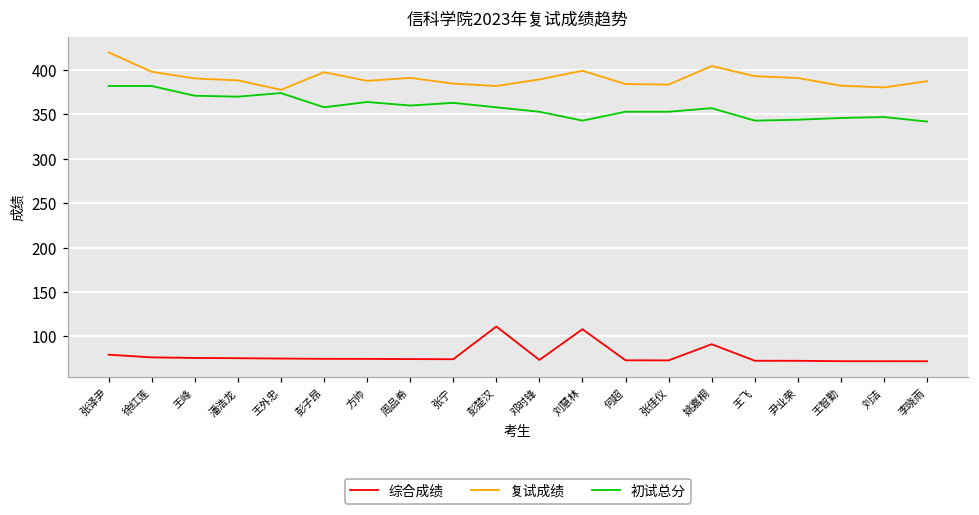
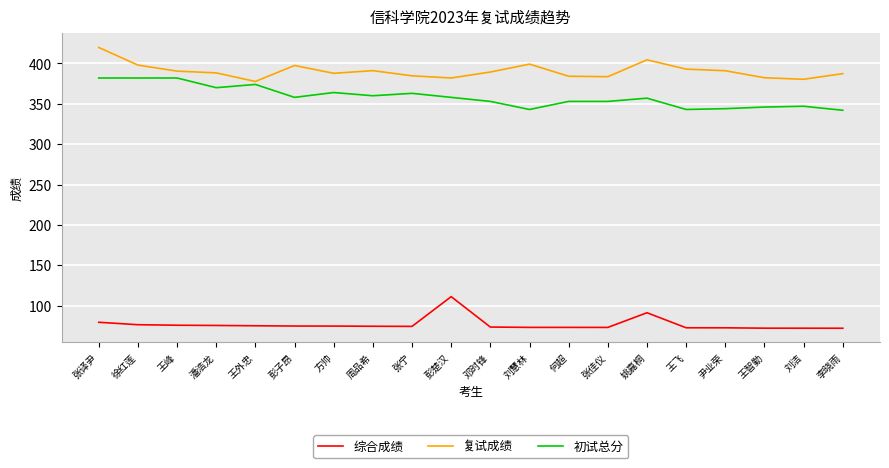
初试总分, 王峰: 370 -> 380
综合成绩, 刘慧林: 110 -> 70
